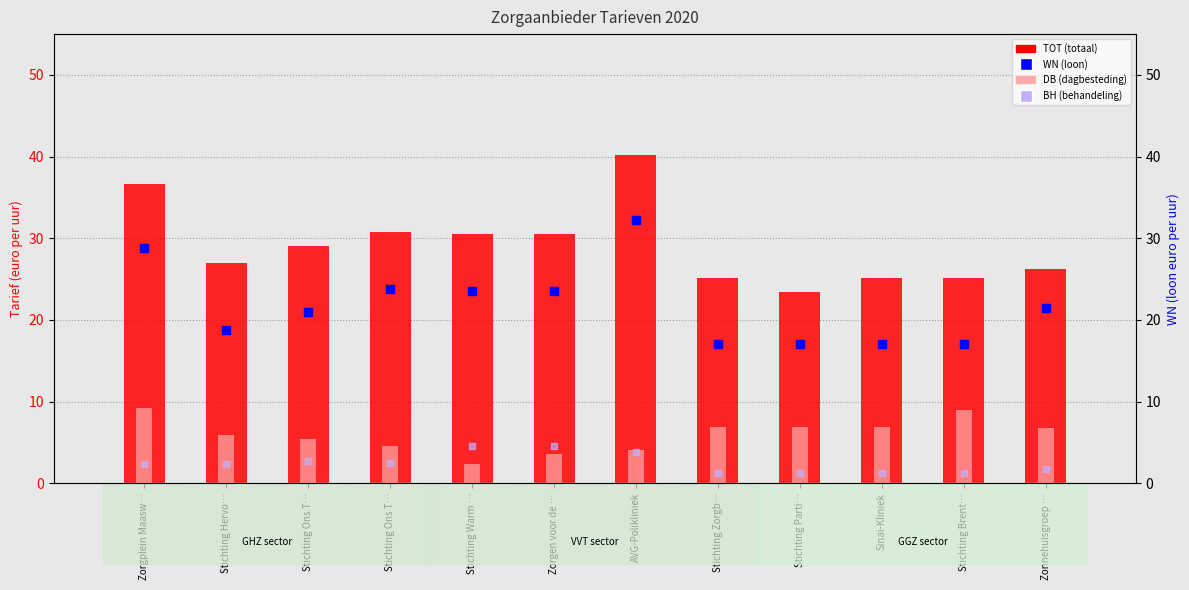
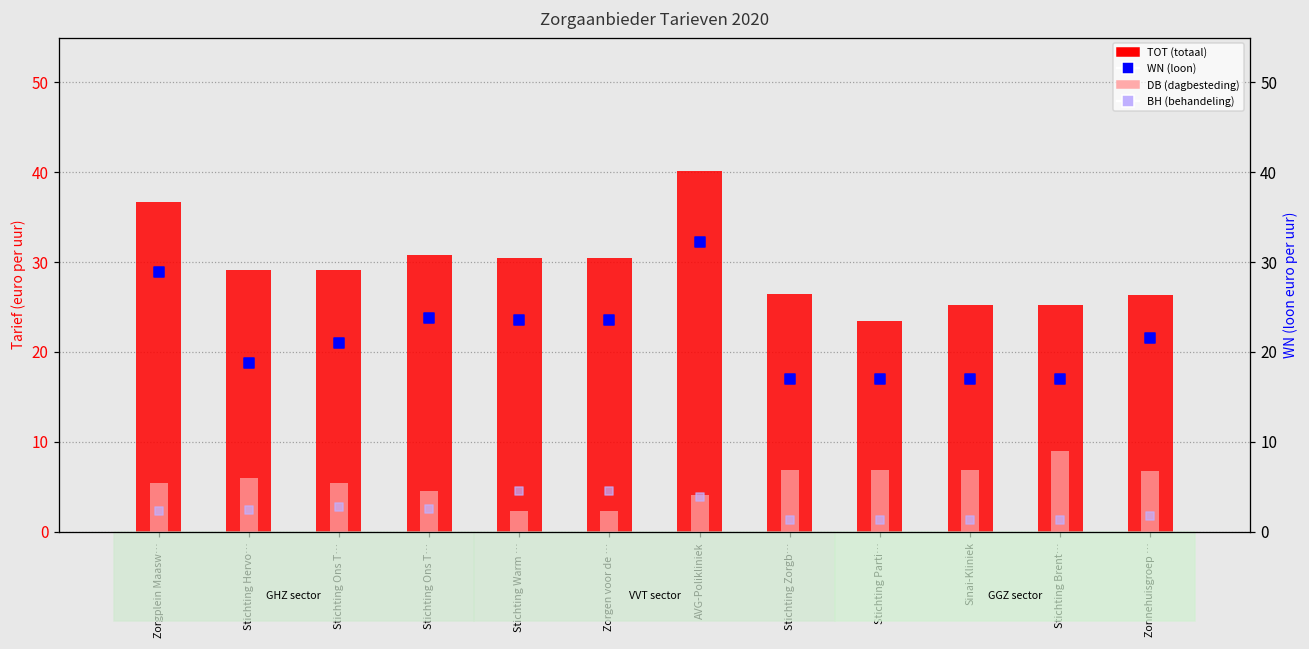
DB (dagbesteding), Zorgplein Maasw…: 9 -> 5
TOT (totaal), Stichting Hervo…: 27 -> 29
DB (dagbesteding), Zorgen voor de …: 4 -> 2
TOT (totaal), Stichting Zorgb…: 25 -> 26
